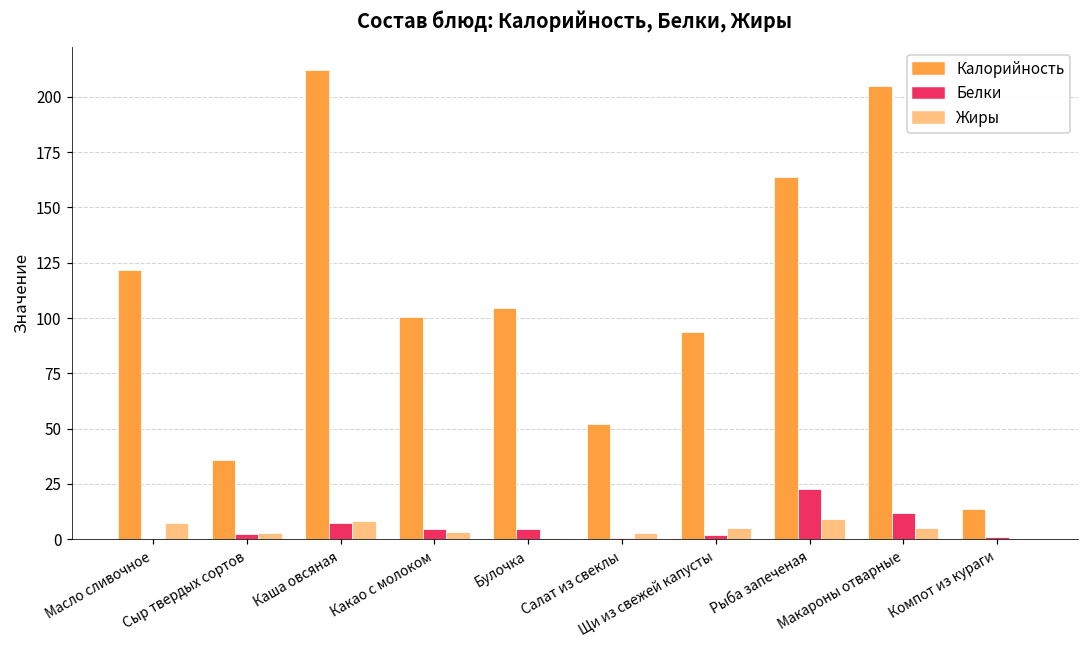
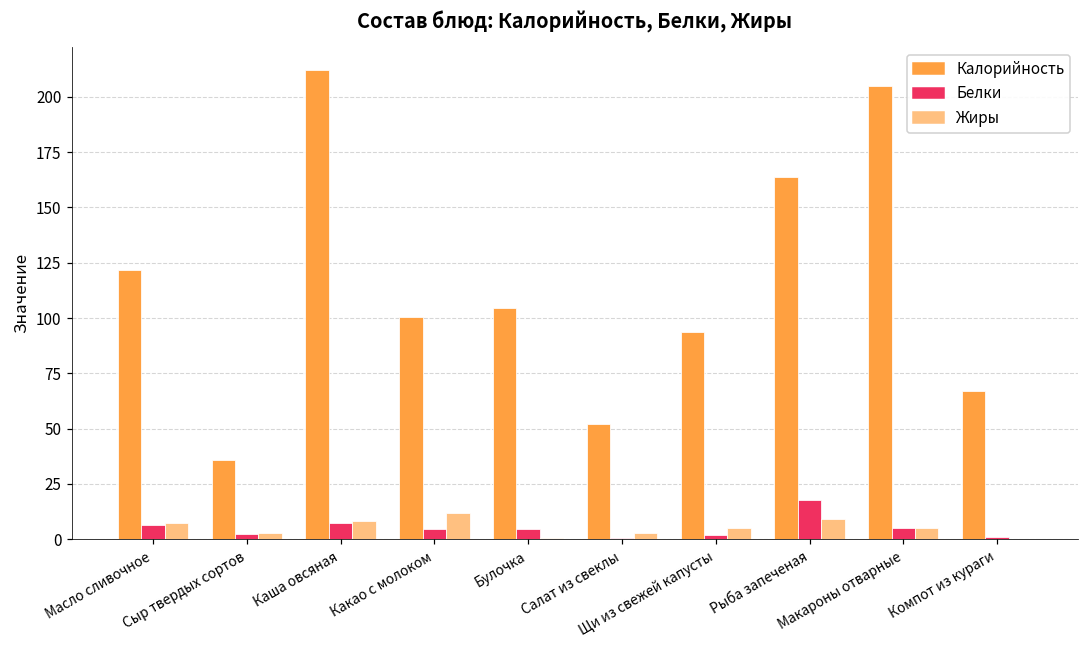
Белки, Масло сливочное: 0 -> 6
Жиры, Какао с молоком: 4 -> 12
Белки, Рыба запеченая: 23 -> 18
Белки, Макароны отварные: 12 -> 5
Калорийность, Компот из кураги: 14 -> 67
